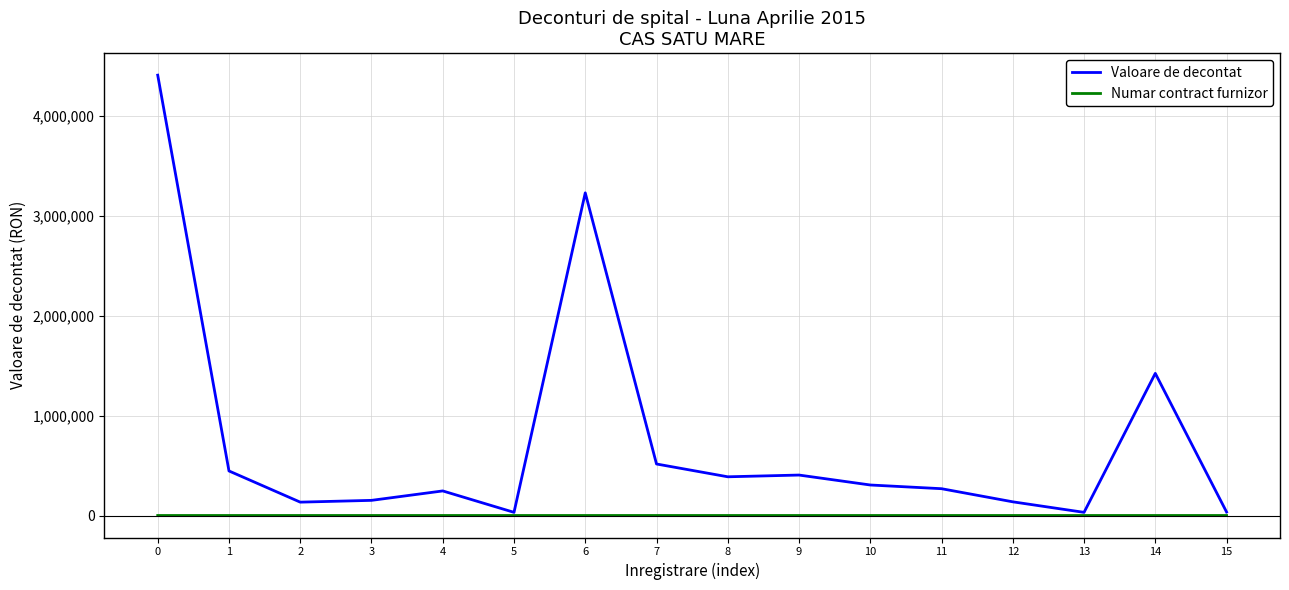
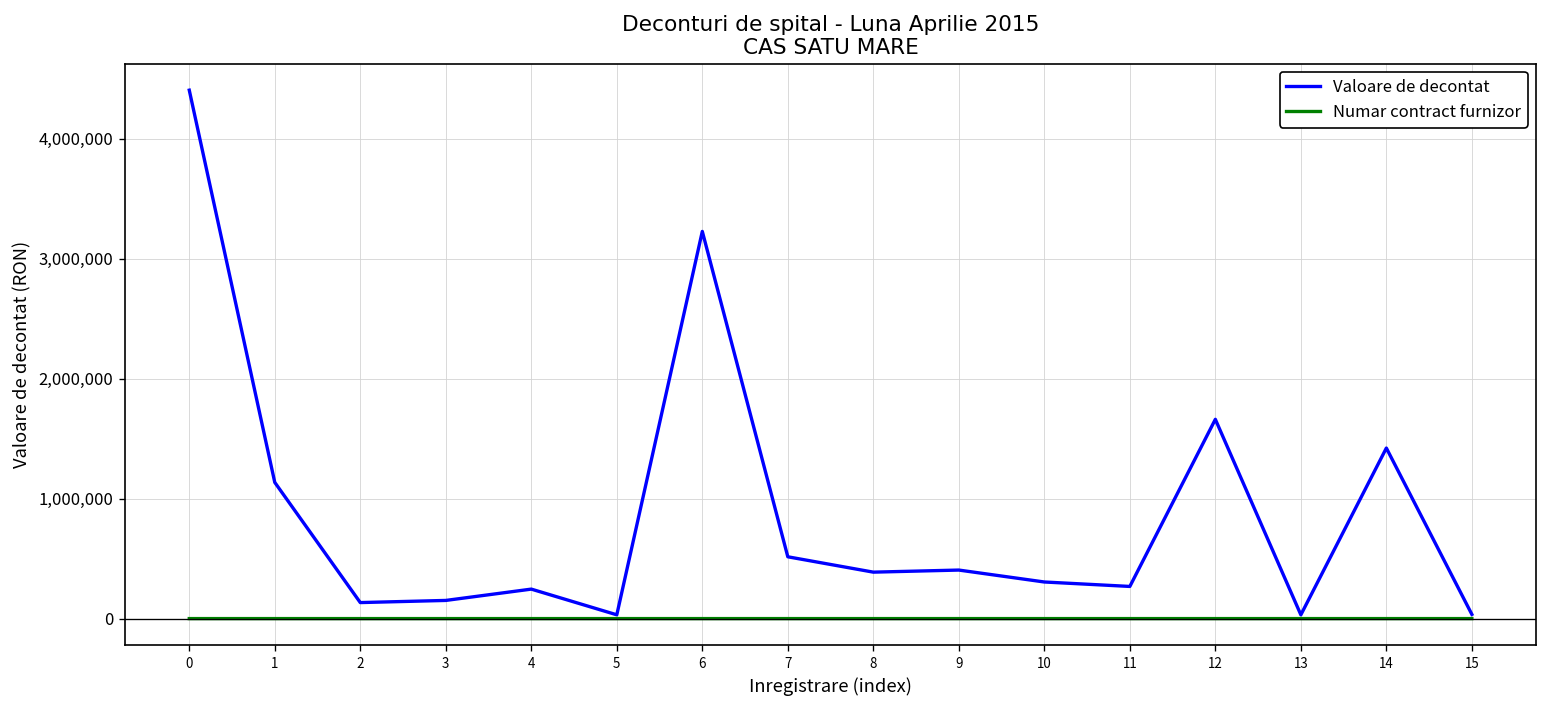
Valoare de decontat, 1: 450,000 -> 1,140,000
Valoare de decontat, 12: 140,000 -> 1,660,000
